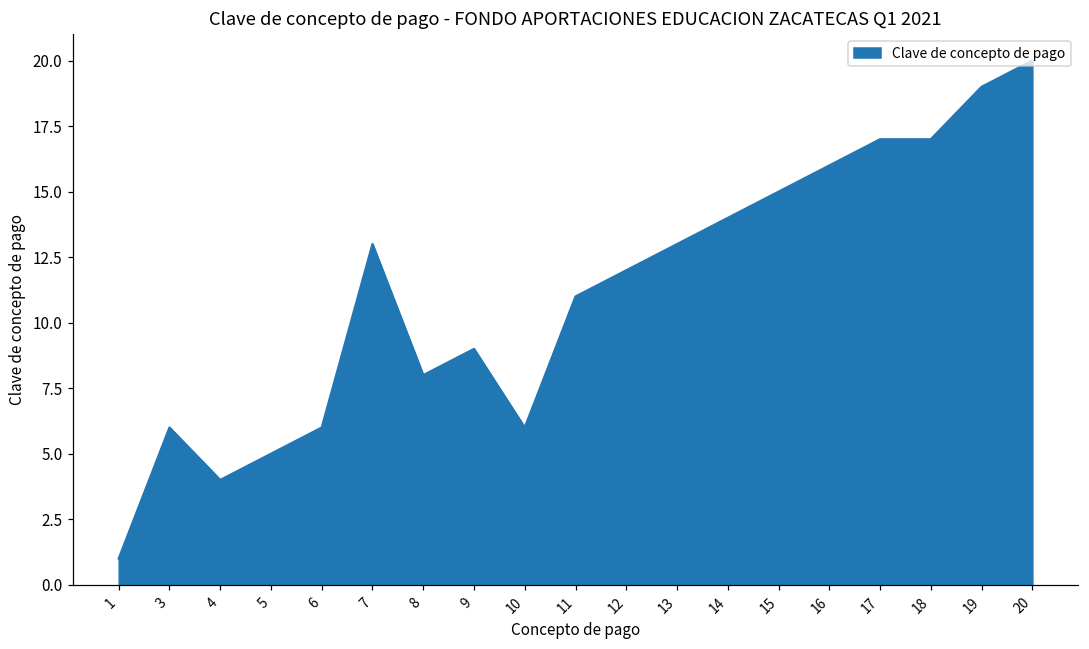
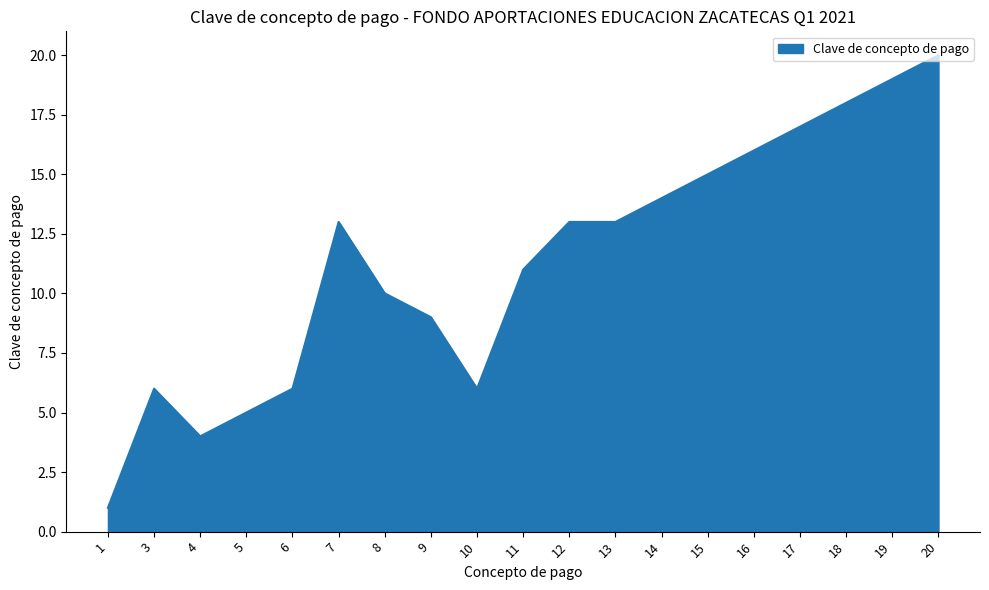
8: 8 -> 10
12: 12 -> 13
18: 17 -> 18
